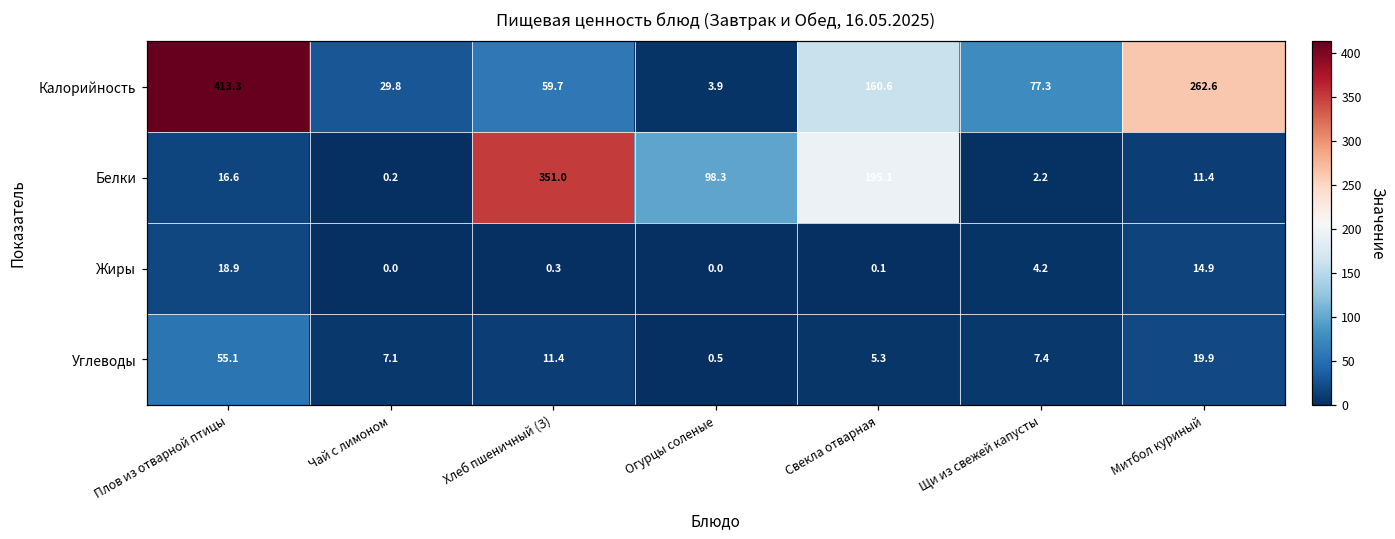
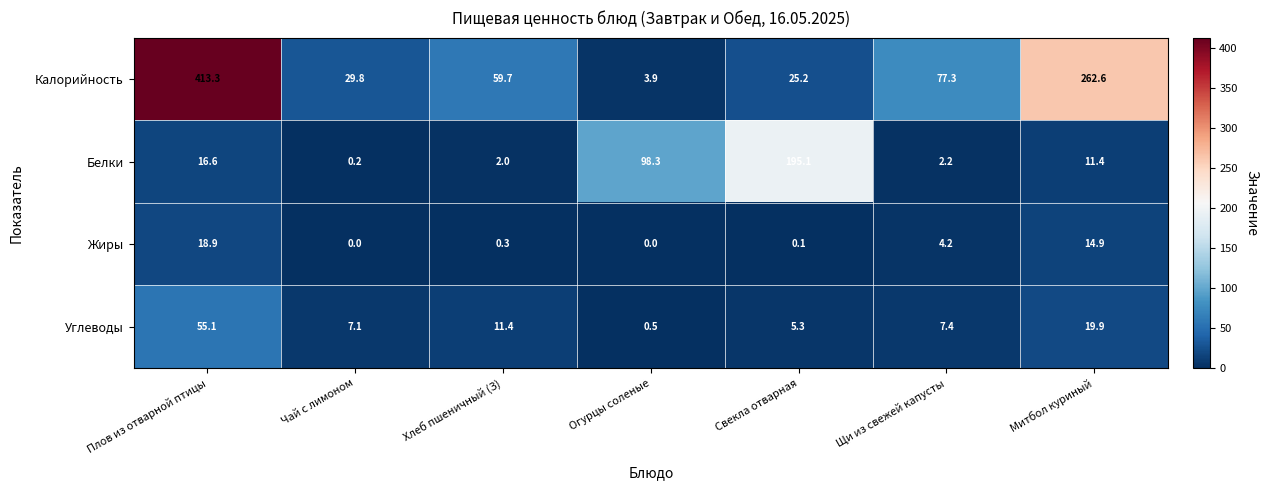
Калорийность, Свекла отварная: 160.6 -> 25.2
Белки, Хлеб пшеничный (З): 351.0 -> 2.0
